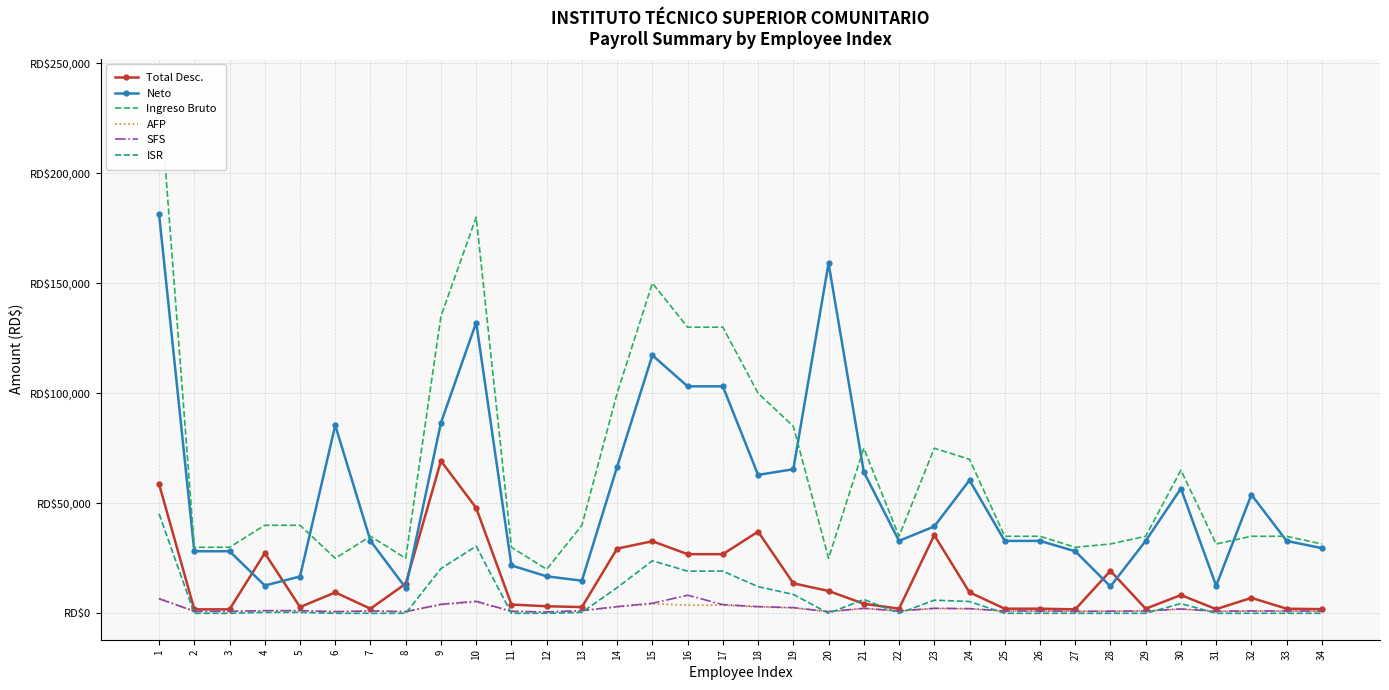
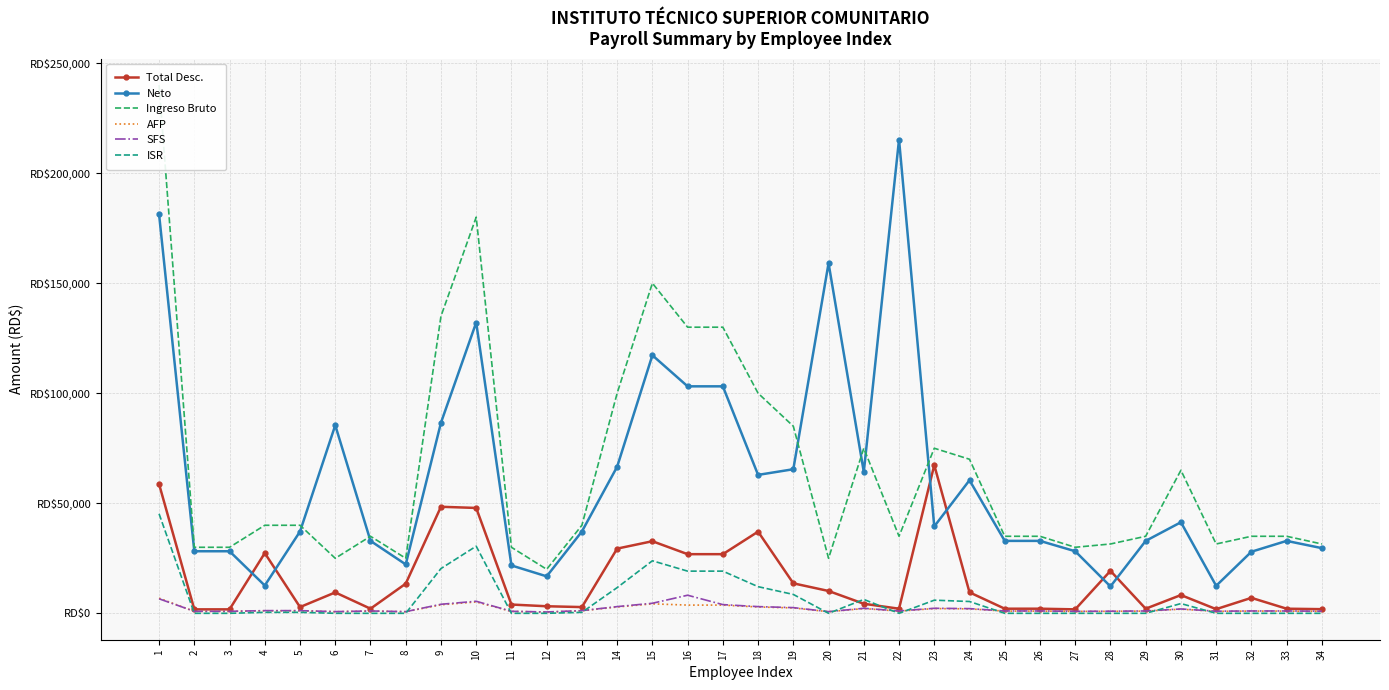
Neto, 5: RD$17,000 -> RD$37,000
Neto, 8: RD$12,000 -> RD$22,000
Total Desc., 9: RD$69,000 -> RD$48,000
Neto, 13: RD$15,000 -> RD$37,000
Neto, 22: RD$33,000 -> RD$215,000
Total Desc., 23: RD$36,000 -> RD$67,000
Neto, 30: RD$57,000 -> RD$41,000
Neto, 32: RD$54,000 -> RD$28,000
